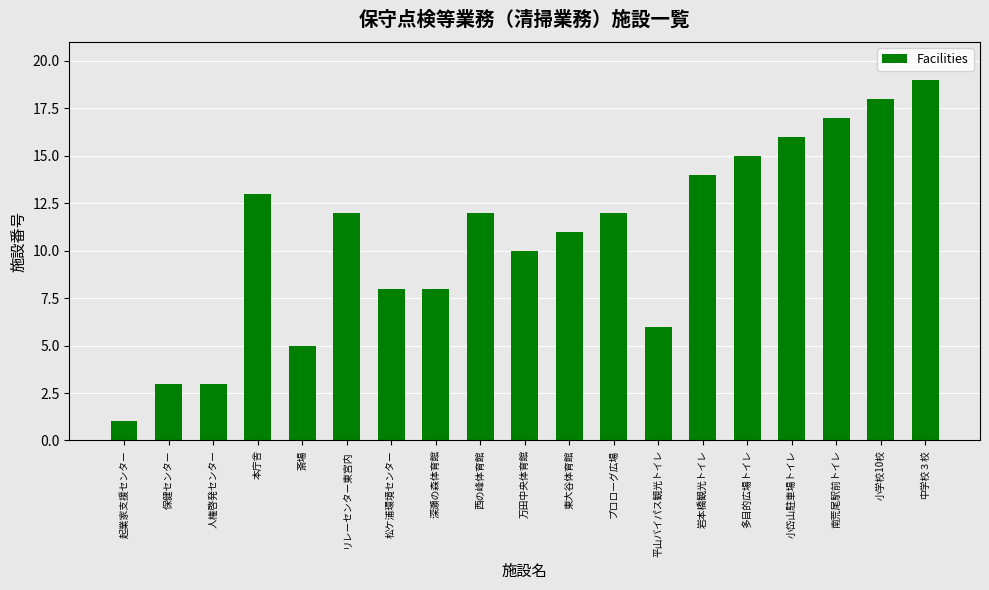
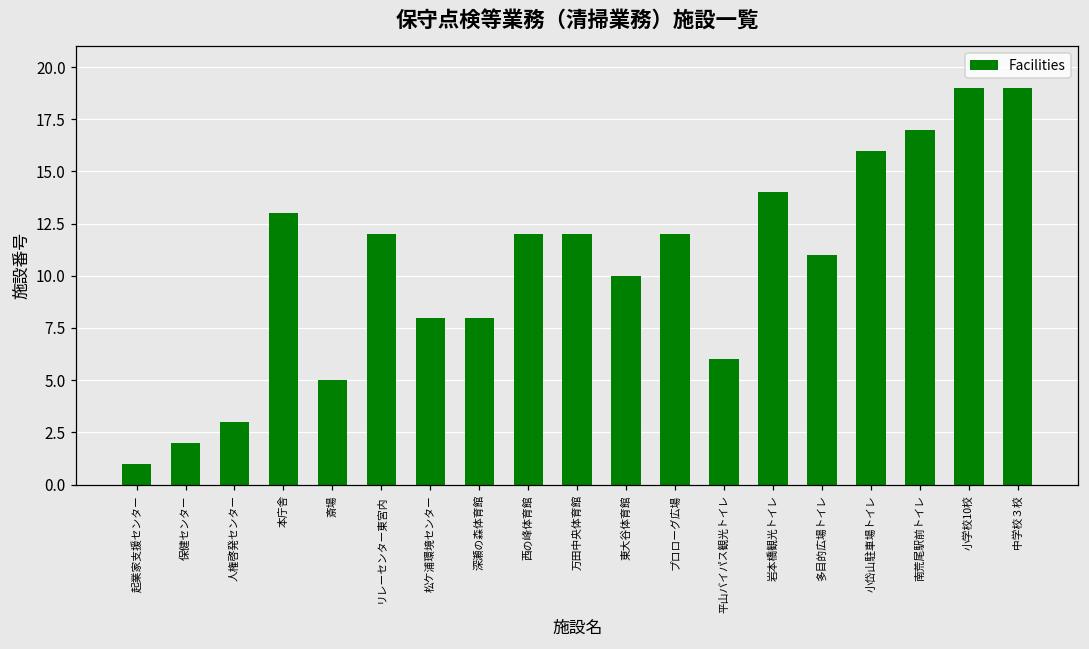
保健センター: 3 -> 2
万田中央体育館: 10 -> 12
東大谷体育館: 11 -> 10
多目的広場トイレ: 15 -> 11
小学校10校: 18 -> 19
